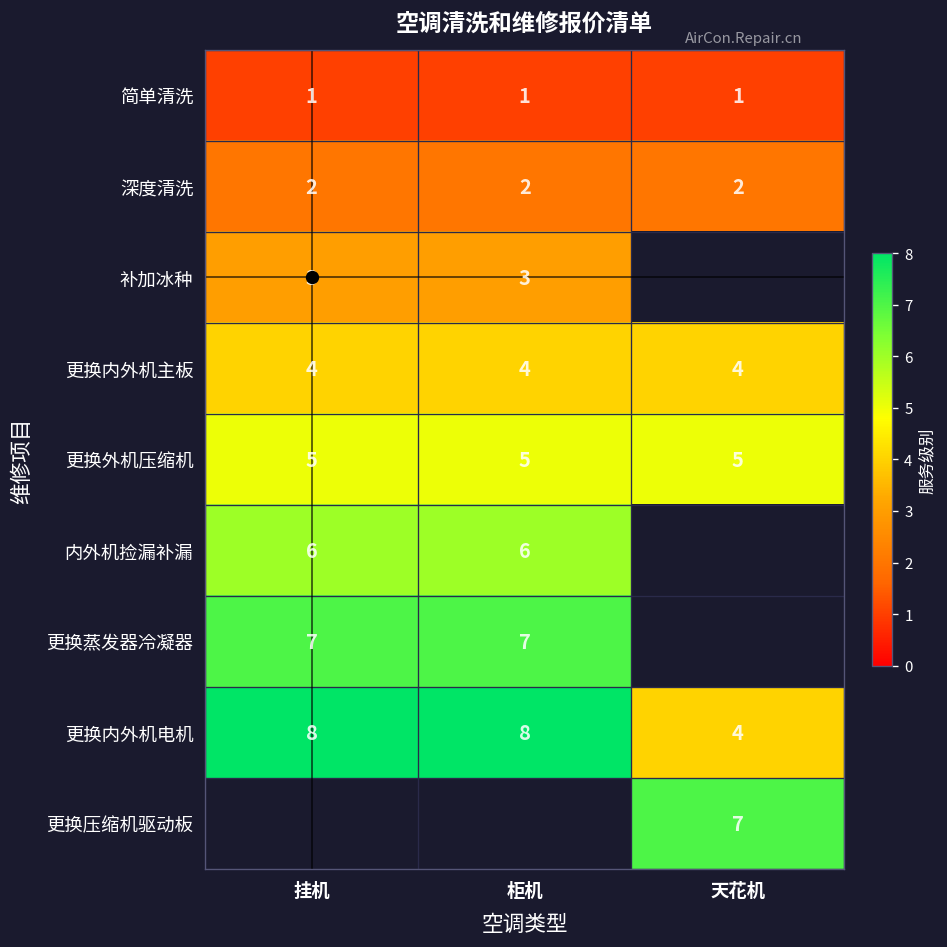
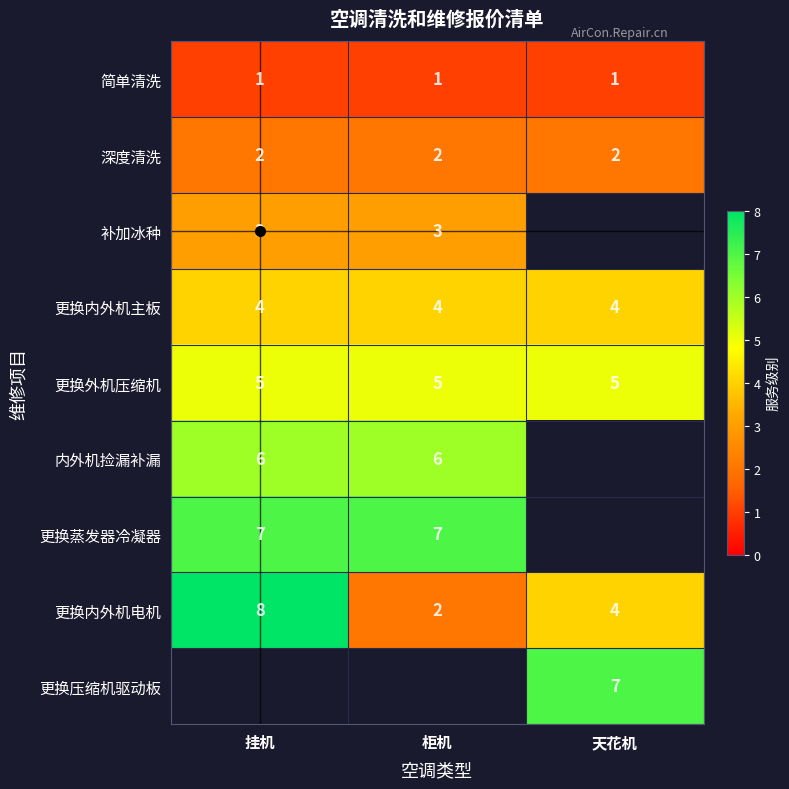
更换内外机电机, 柜机: 8 -> 2
